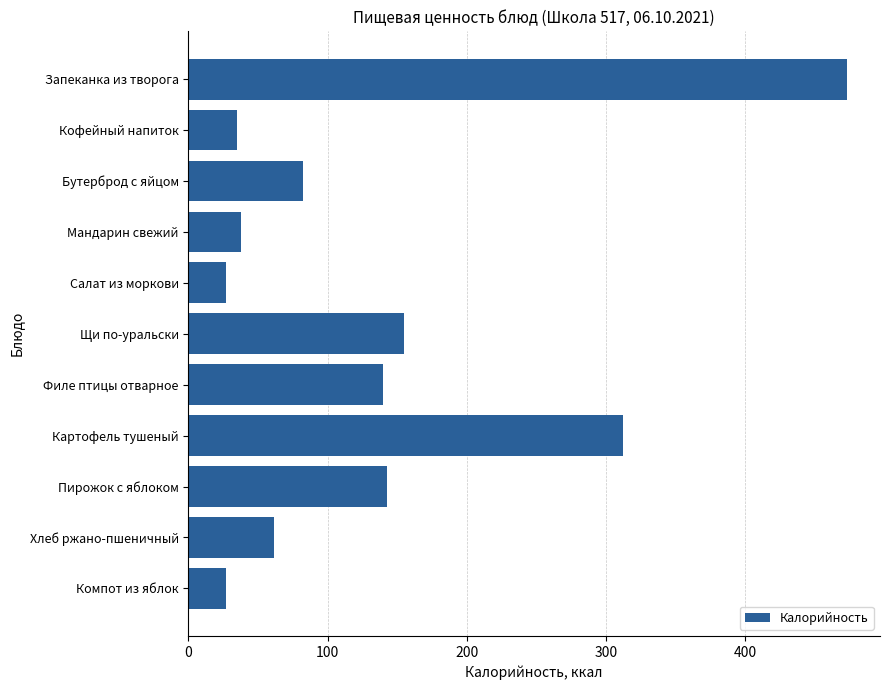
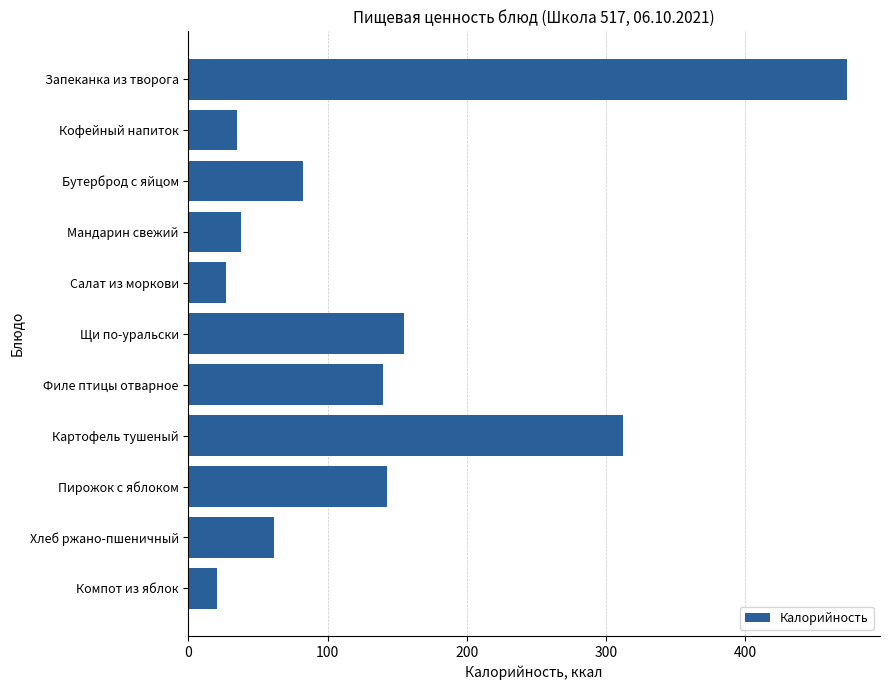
Компот из яблок: 27 -> 20
